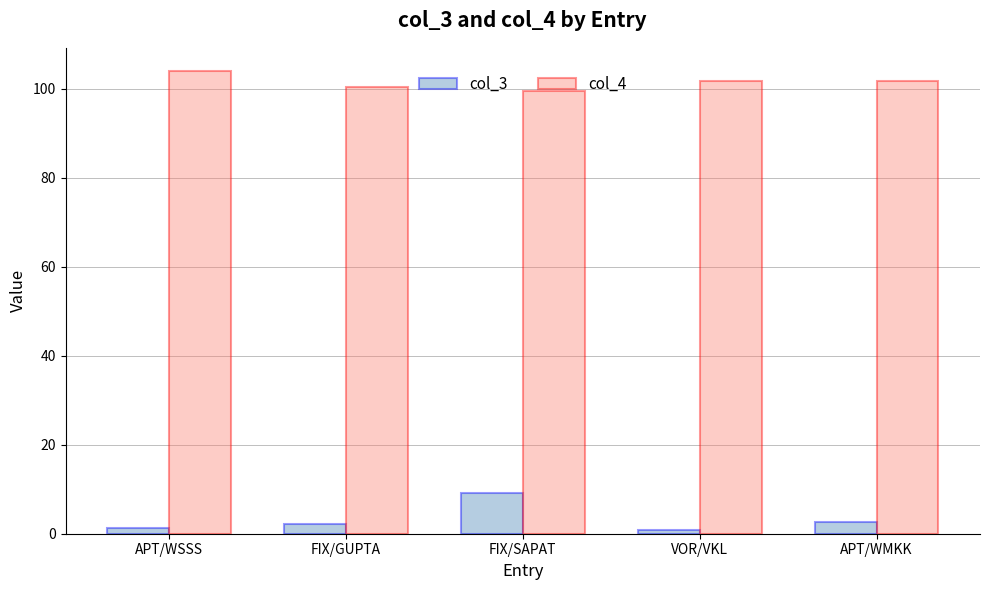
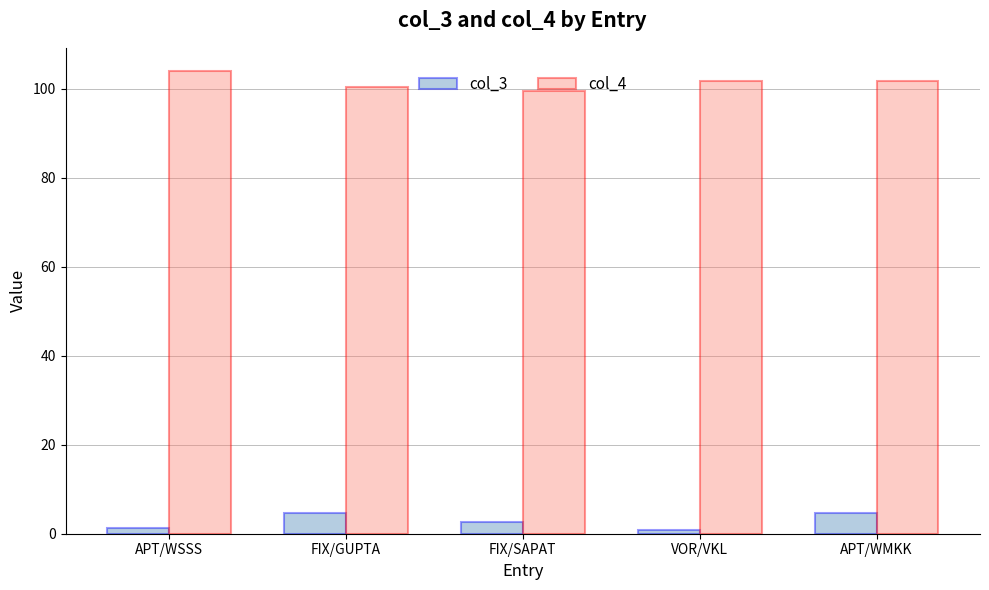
col_3, FIX/GUPTA: 2 -> 5
col_3, FIX/SAPAT: 9 -> 3
col_3, APT/WMKK: 3 -> 5
